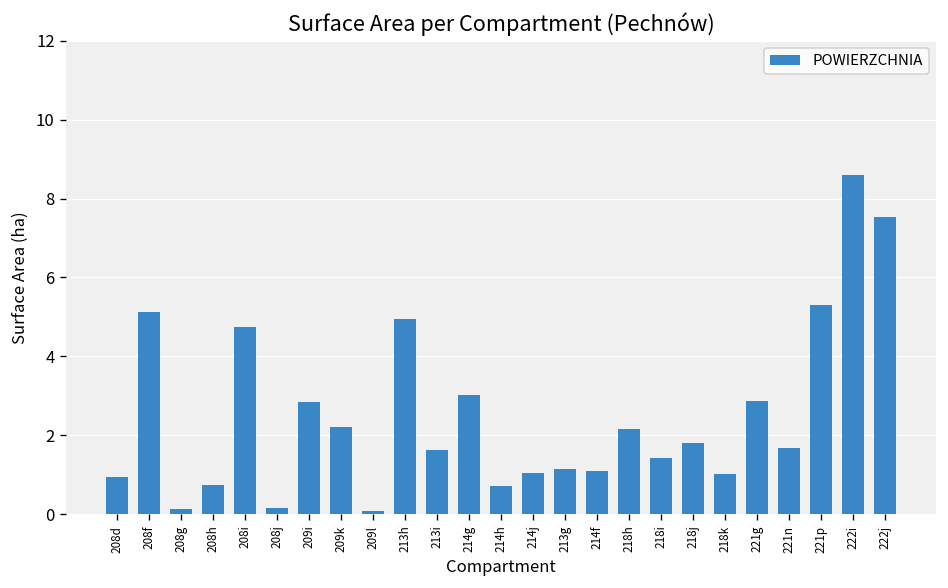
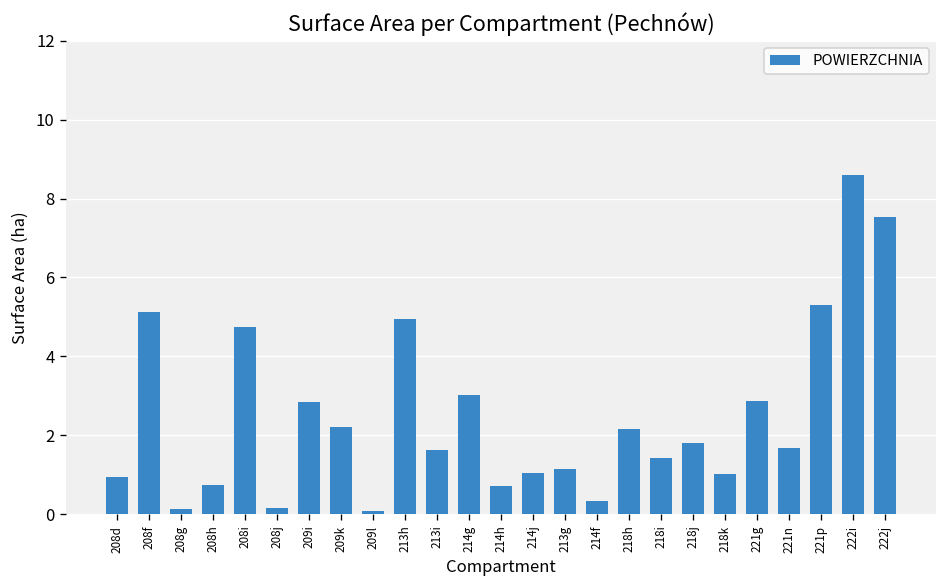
214f: 1.1 -> 0.3
